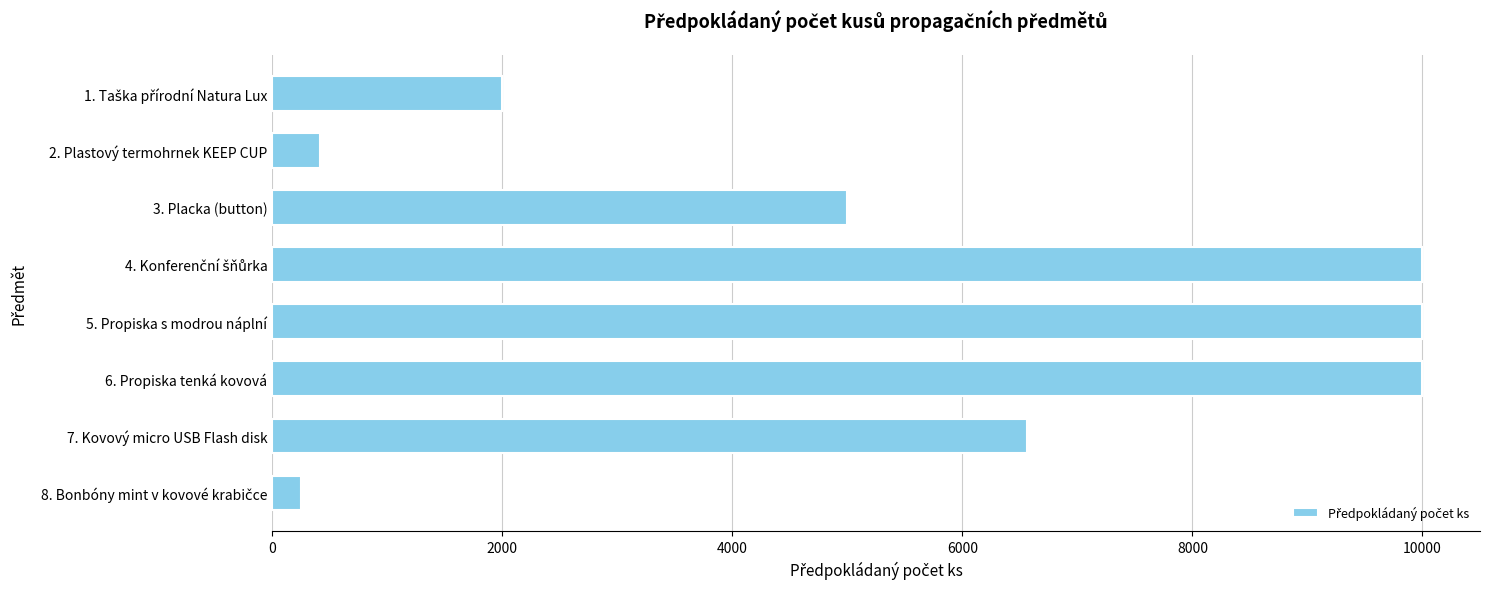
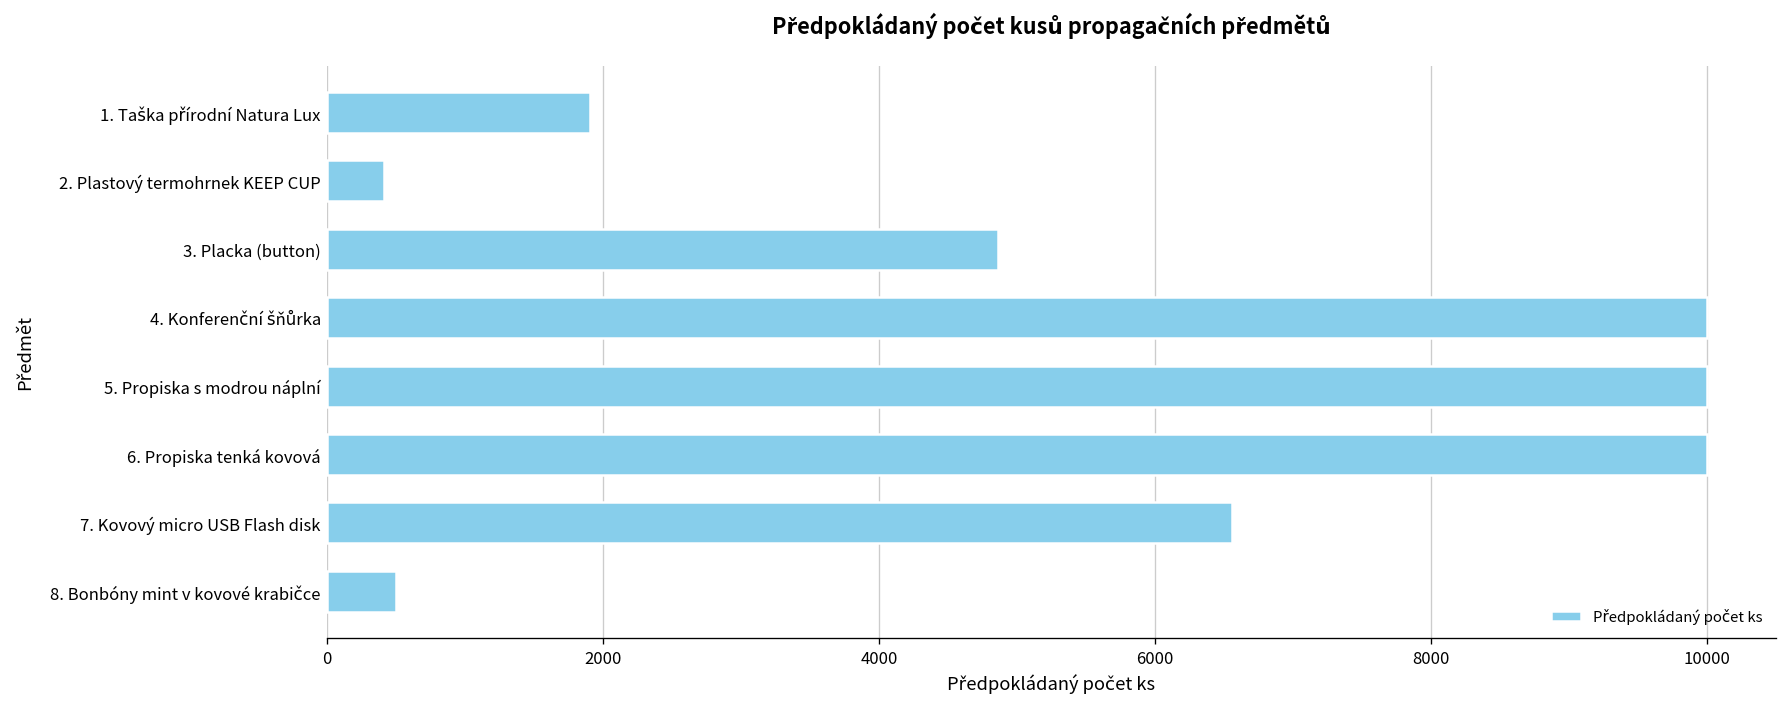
1. Taška přírodní Natura Lux: 2000 -> 1910
3. Placka (button): 5000 -> 4860
8. Bonbóny mint v kovové krabičce: 250 -> 500
